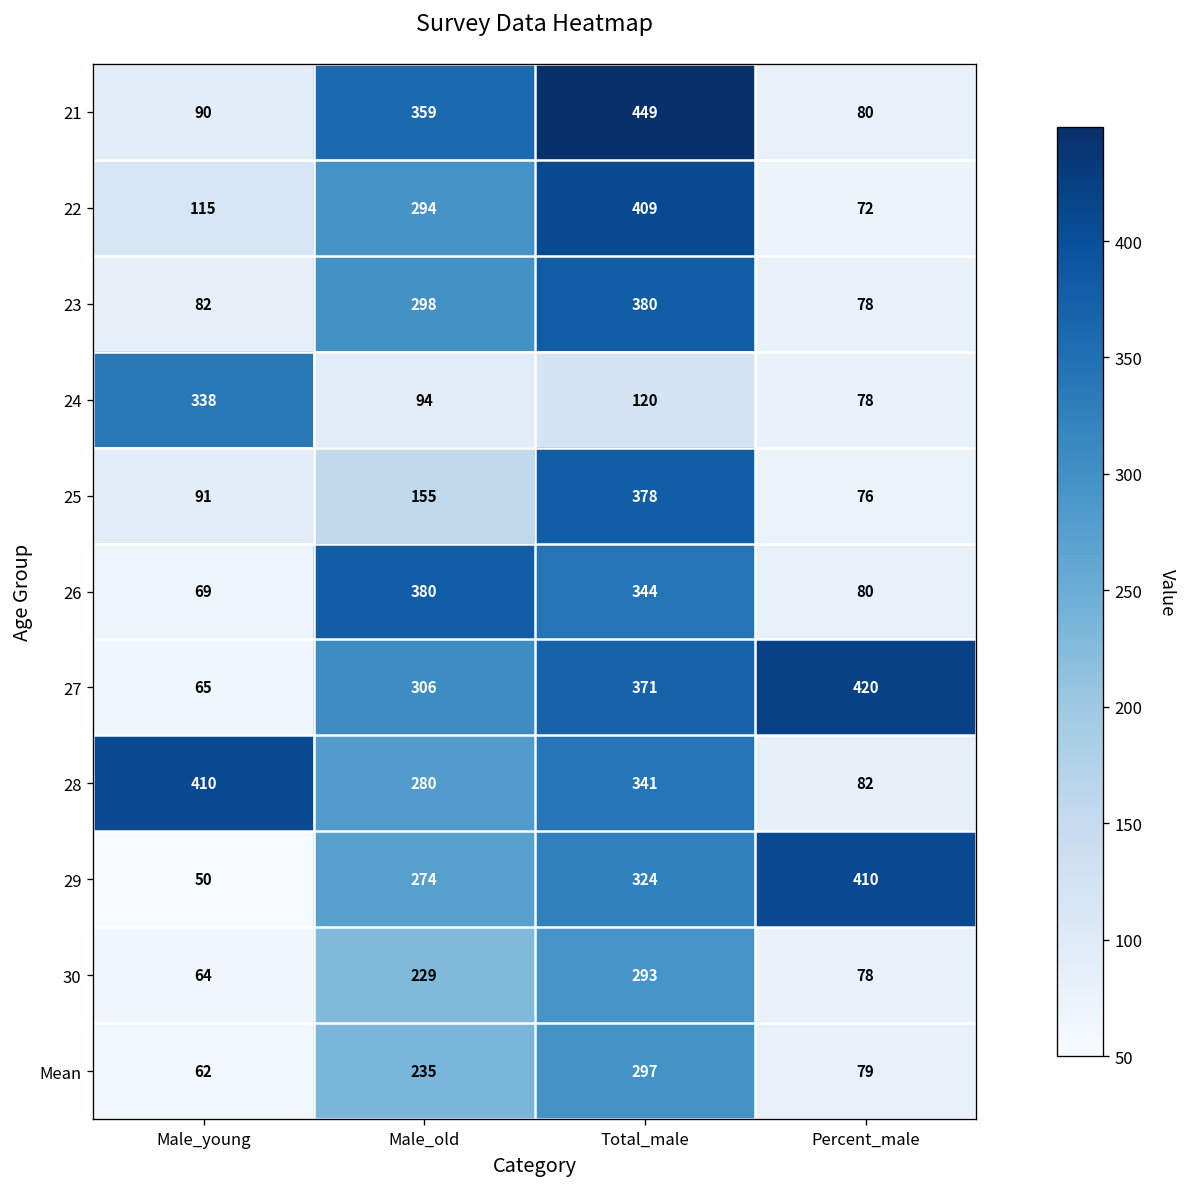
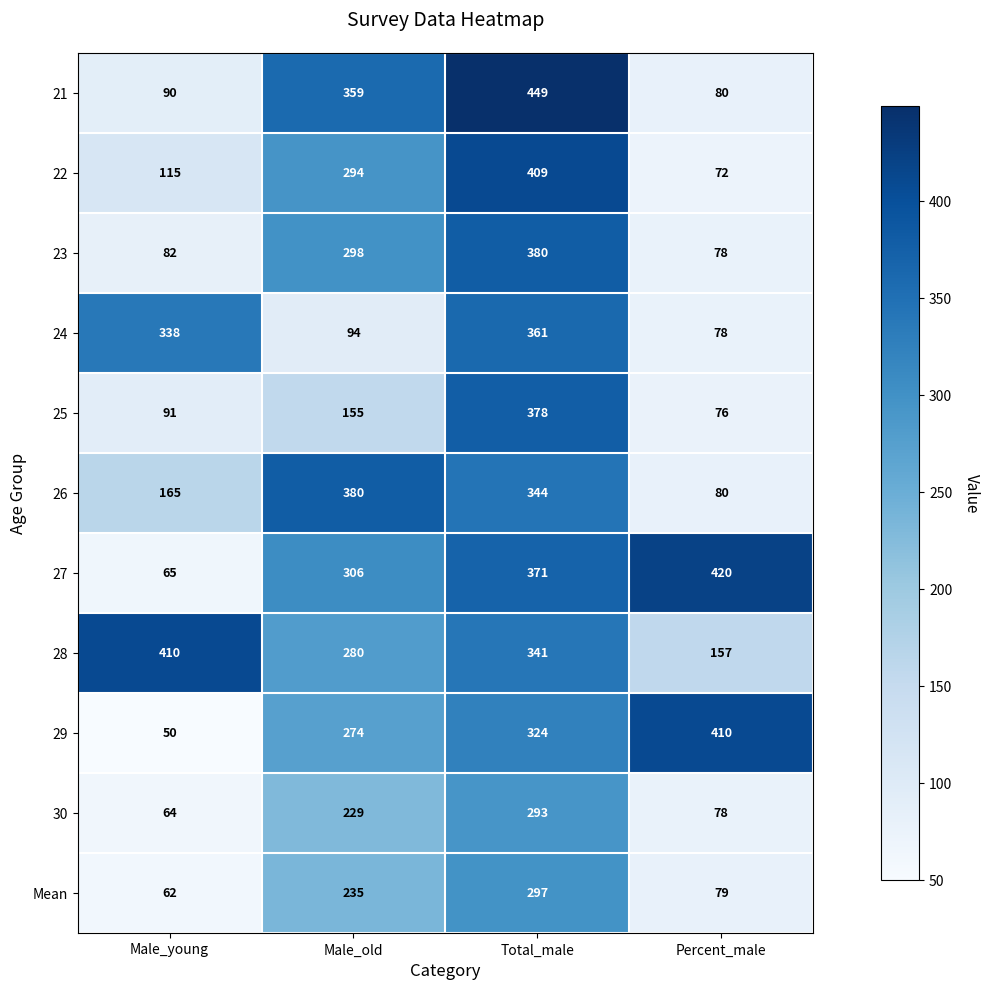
24, Total_male: 120 -> 361
26, Male_young: 69 -> 165
28, Percent_male: 82 -> 157
